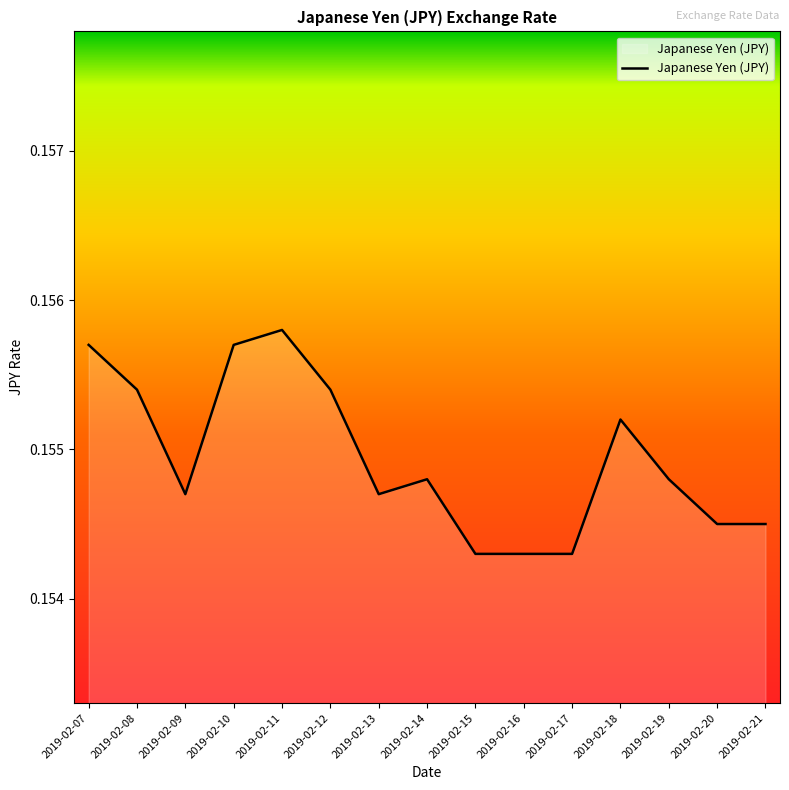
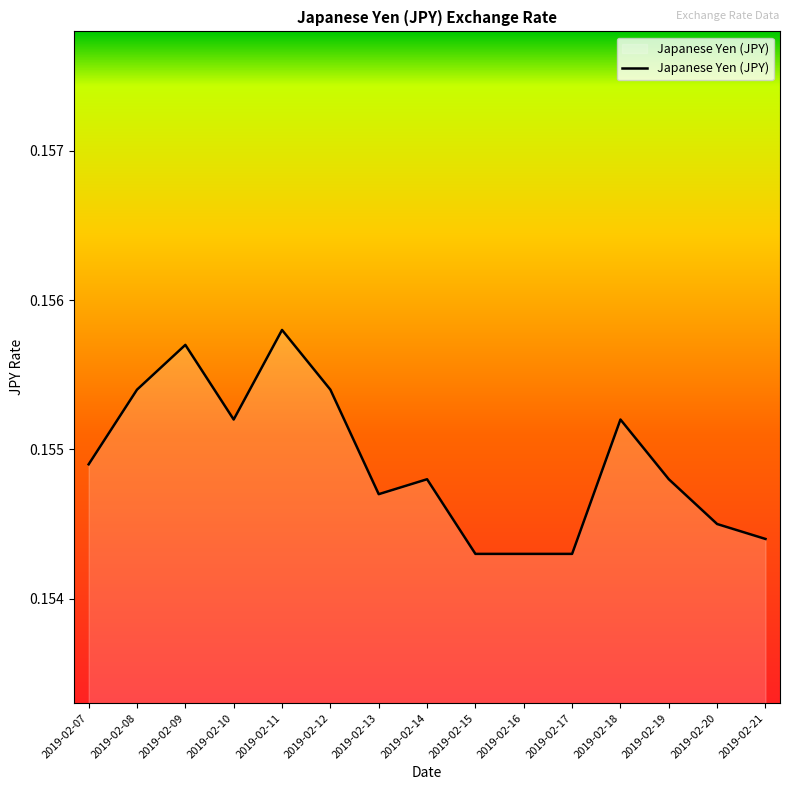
2019-02-07: 0.1557 -> 0.1549
2019-02-09: 0.1547 -> 0.1557
2019-02-10: 0.1557 -> 0.1552
2019-02-21: 0.1545 -> 0.1544
